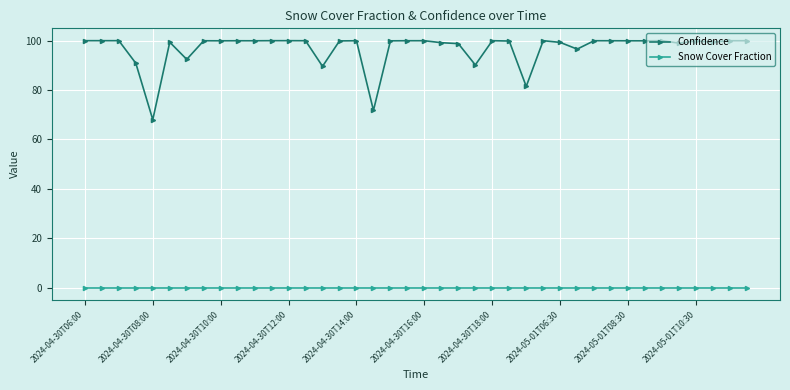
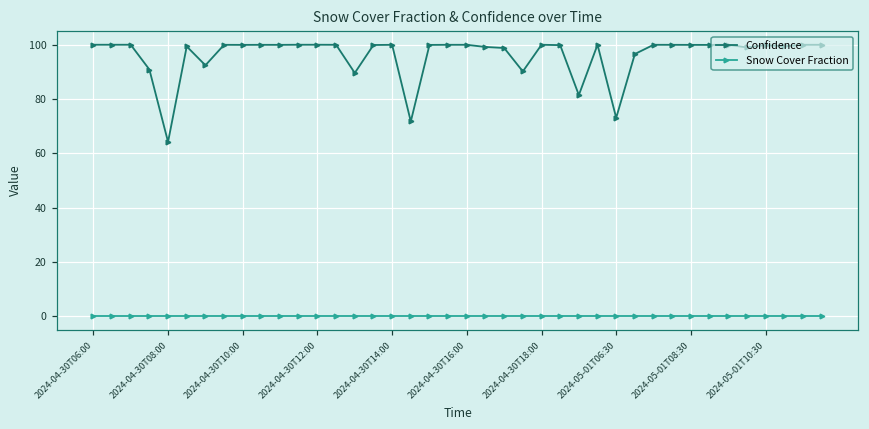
Confidence, 2024-04-30T08:00: 68 -> 64
Confidence, 2024-05-01T06:30: 99 -> 73
